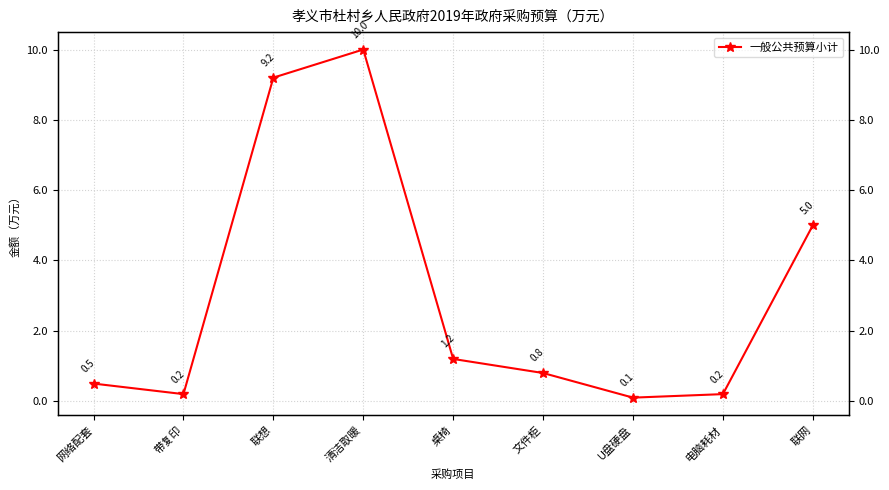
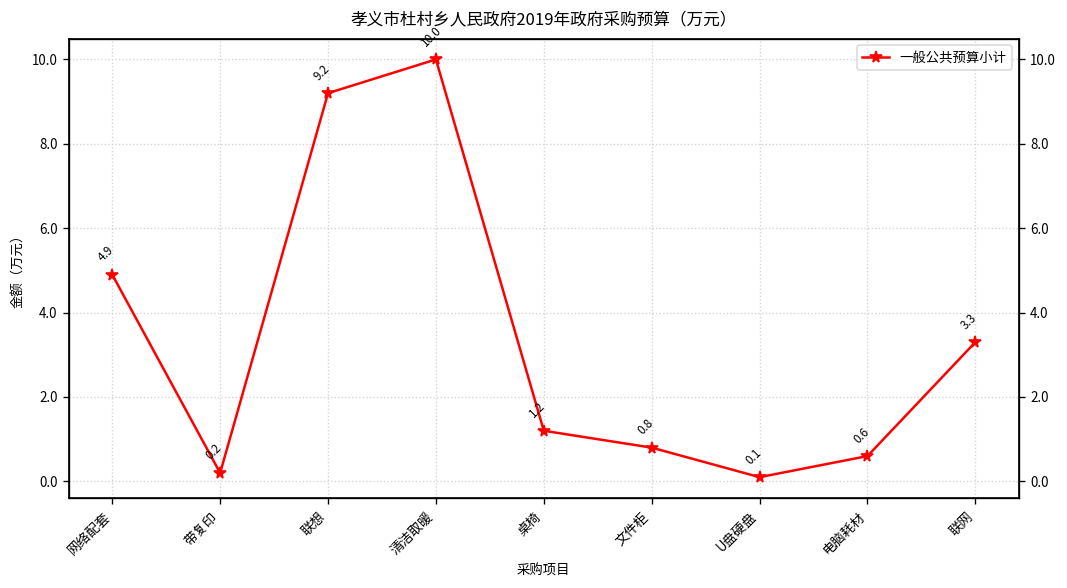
网络配套: 0.5 -> 4.9
电脑耗材: 0.2 -> 0.6
联网: 5.0 -> 3.3
